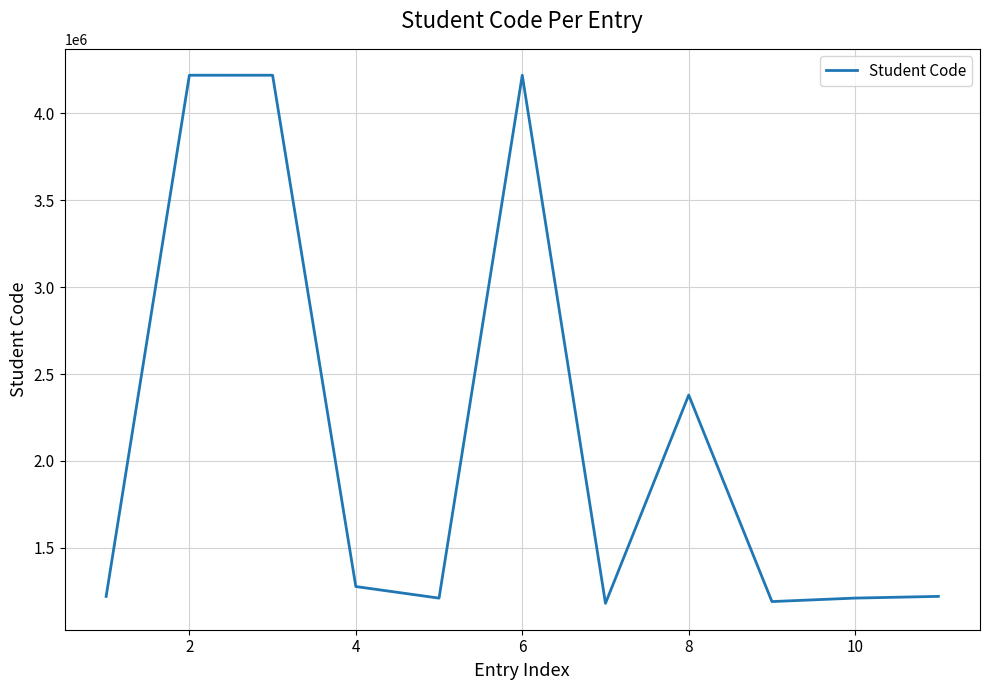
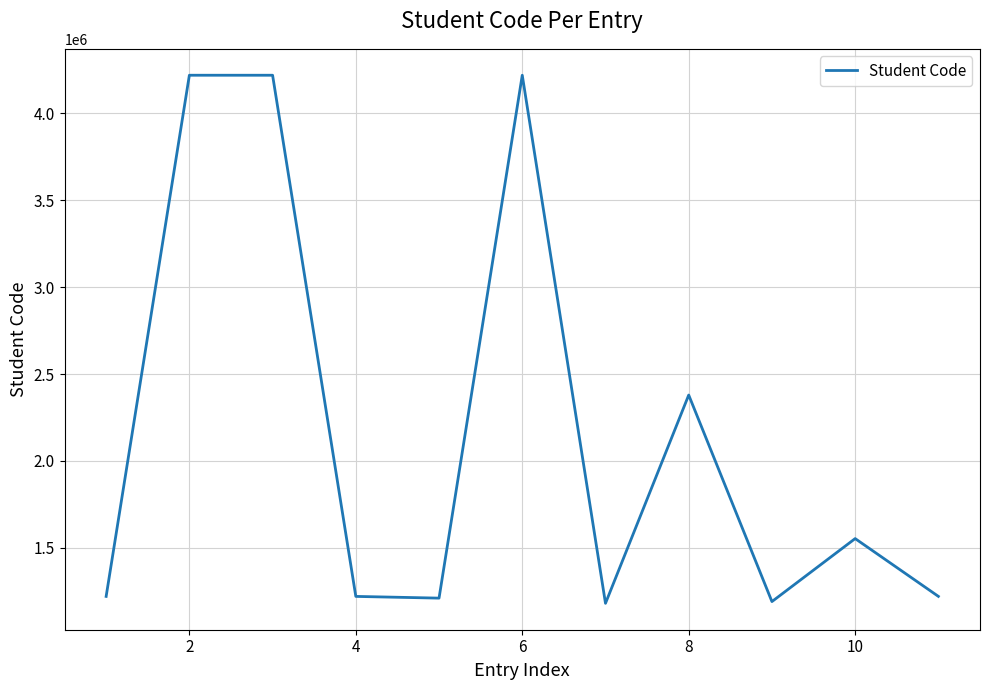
4: 1280000 -> 1220000
10: 1210000 -> 1550000
